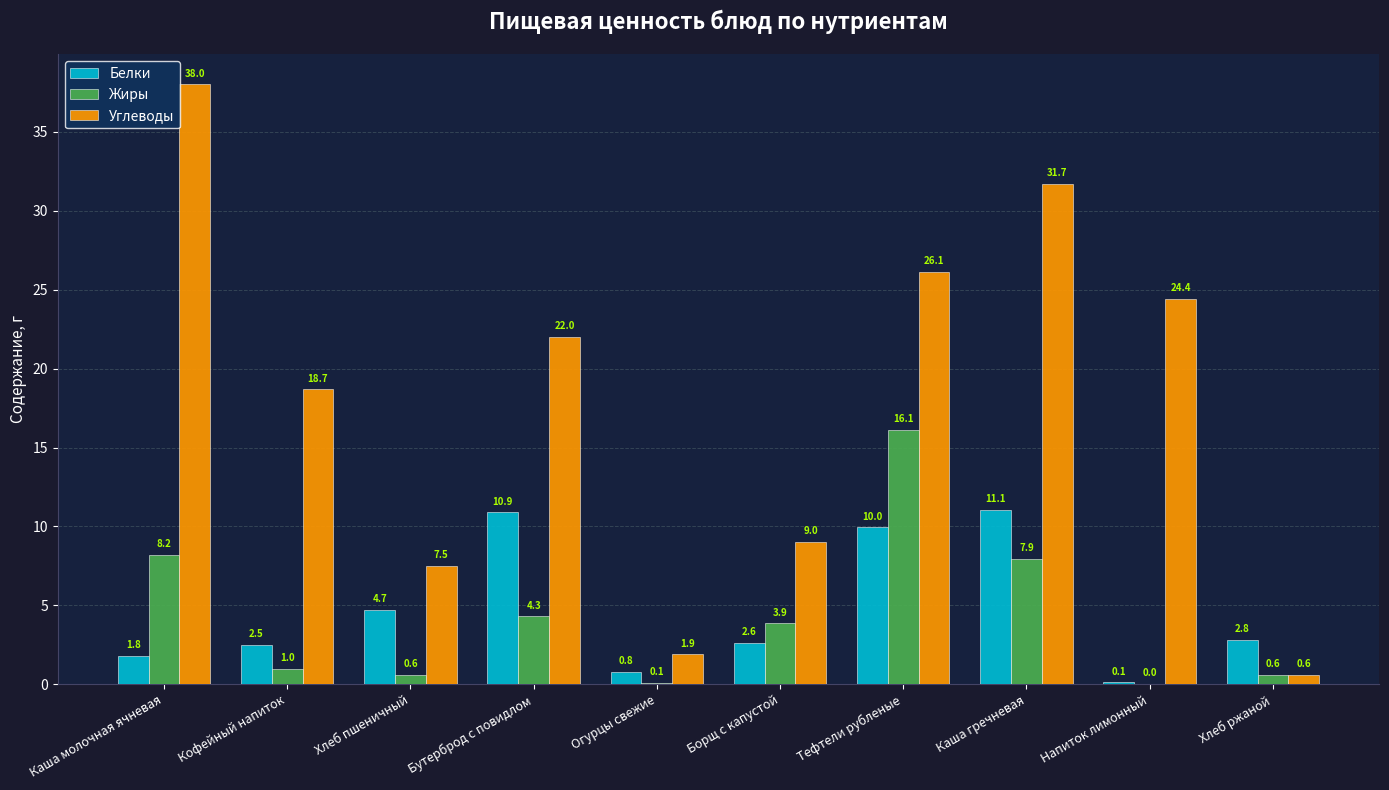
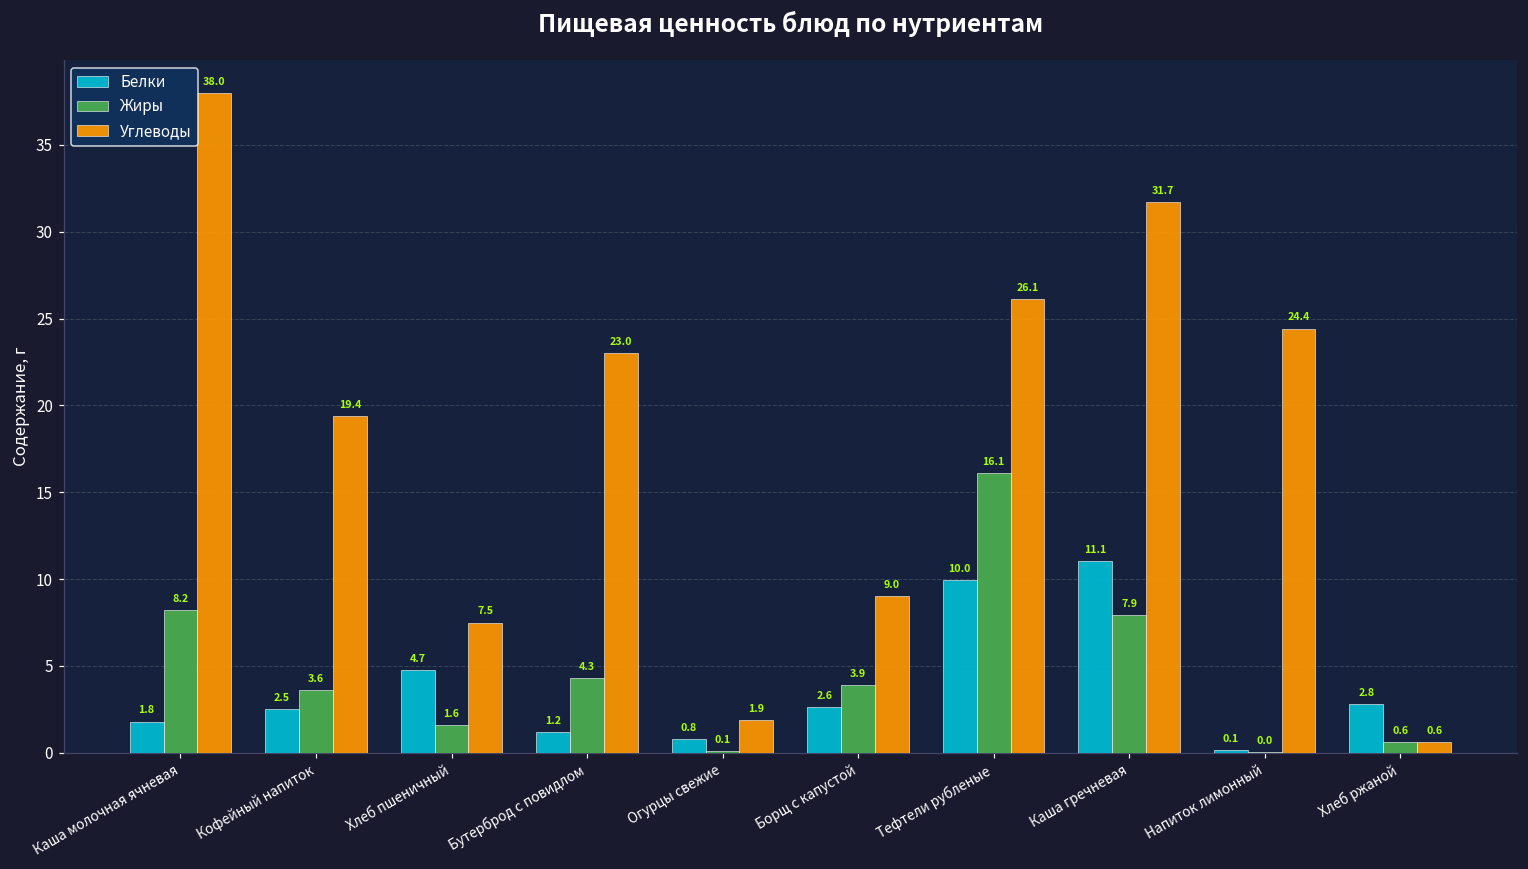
Жиры, Кофейный напиток: 1.0 -> 3.6
Углеводы, Кофейный напиток: 18.7 -> 19.4
Жиры, Хлеб пшеничный: 0.6 -> 1.6
Белки, Бутерброд с повидлом: 10.9 -> 1.2
Углеводы, Бутерброд с повидлом: 22.0 -> 23.0
